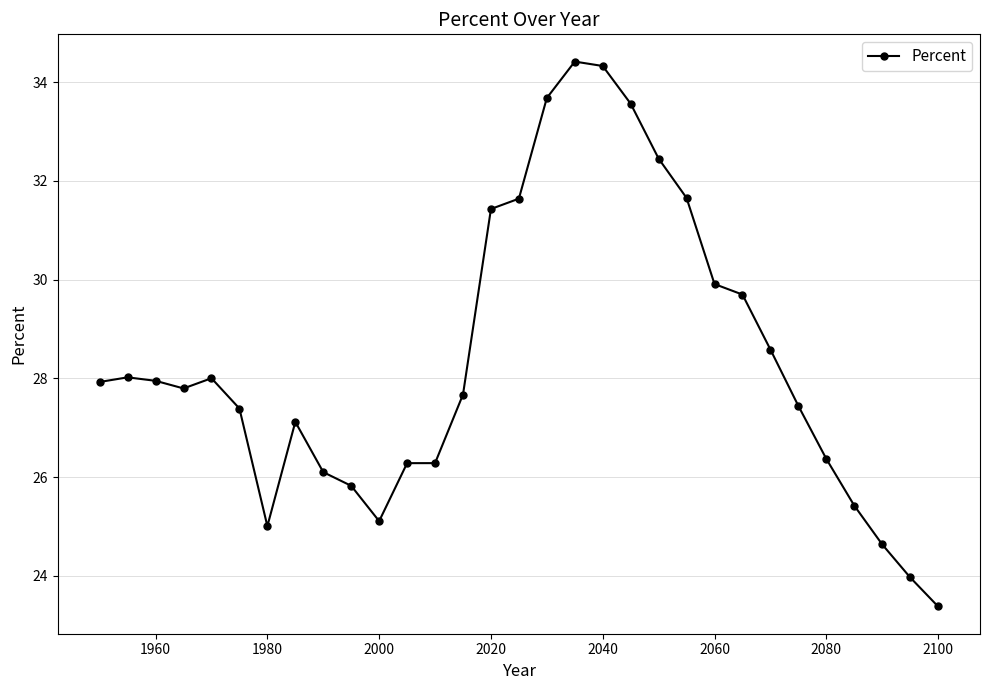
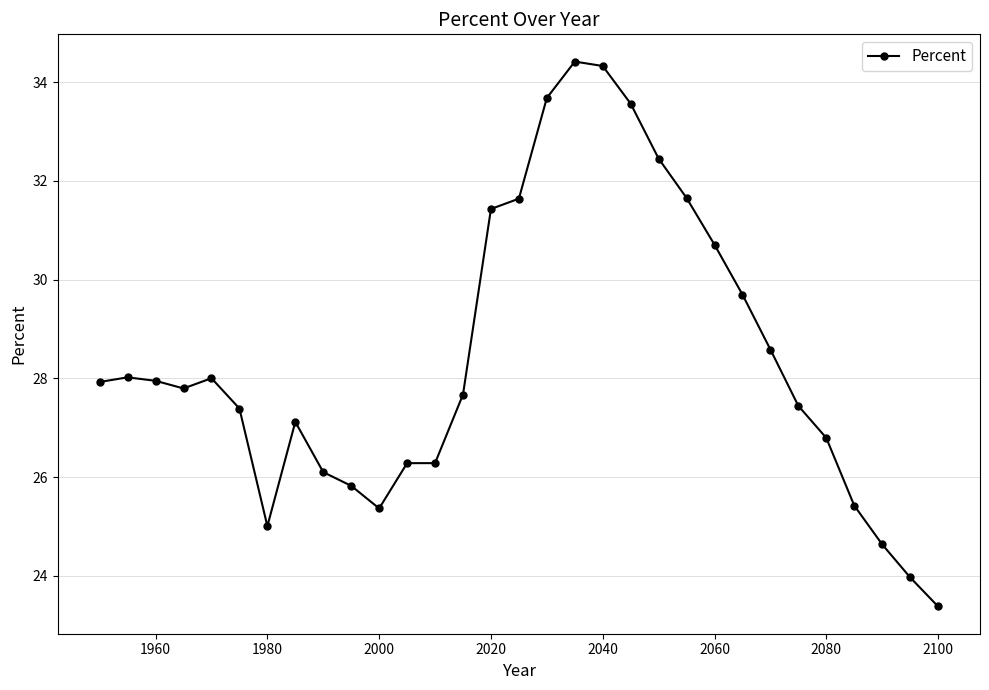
2000: 25.1 -> 25.4
2060: 29.9 -> 30.7
2080: 26.4 -> 26.8
